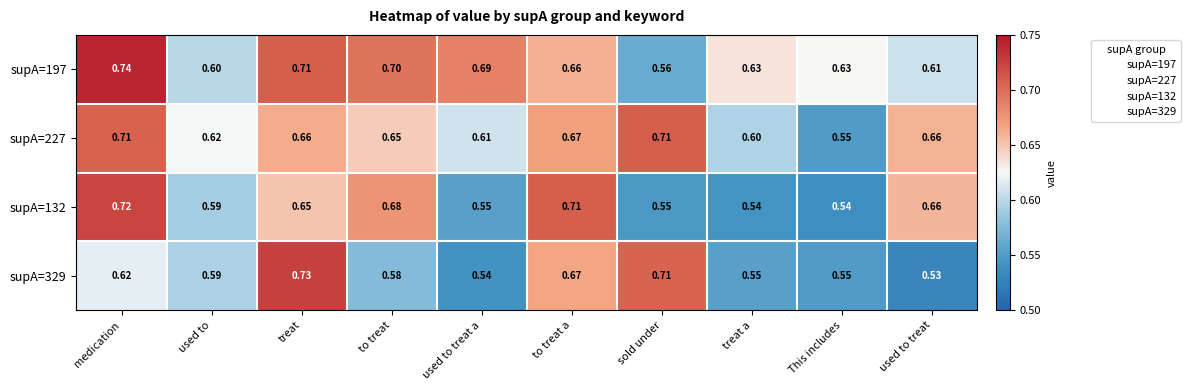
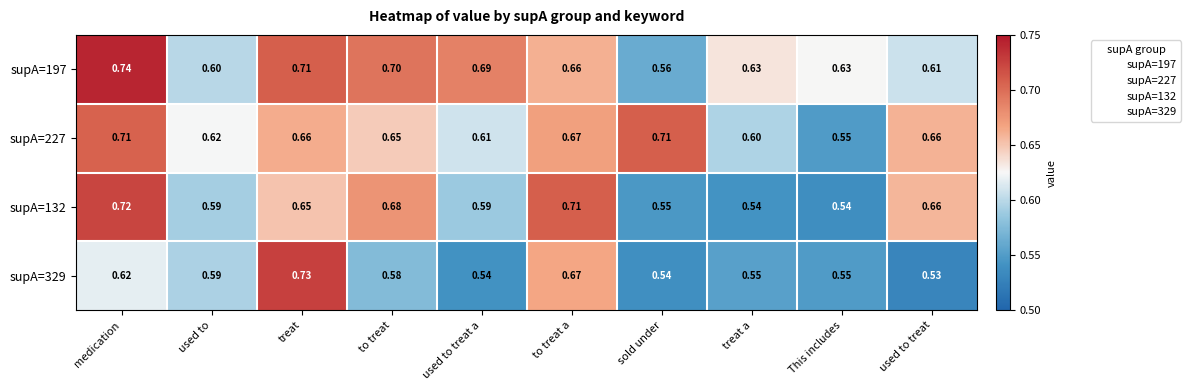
supA=132, used to treat a: 0.55 -> 0.59
supA=329, sold under: 0.71 -> 0.54
